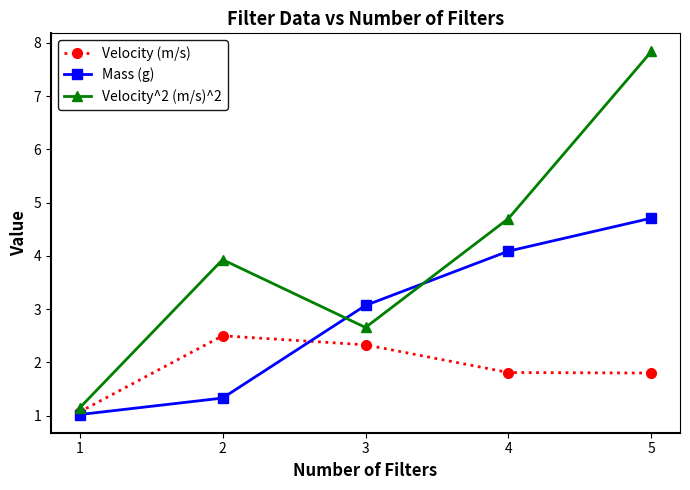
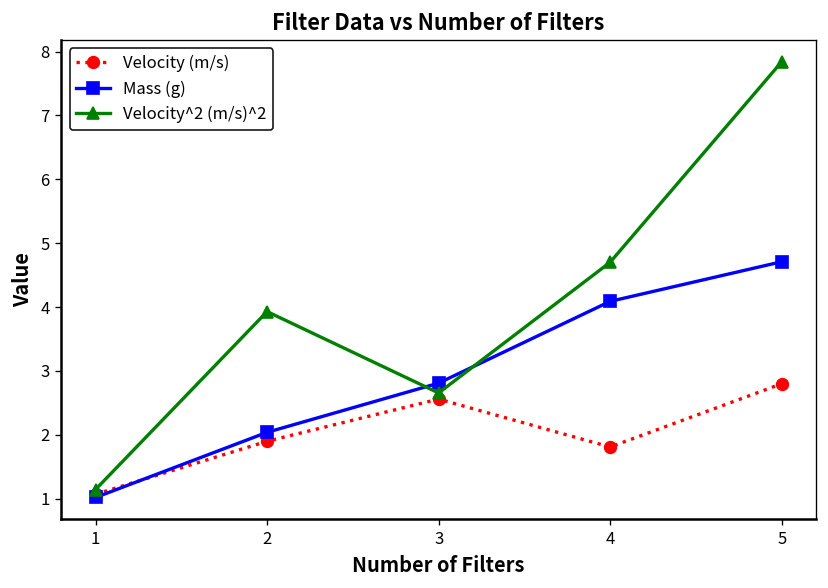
Velocity (m/s), 2: 2.5 -> 1.9
Mass (g), 2: 1.3 -> 2.0
Velocity (m/s), 3: 2.3 -> 2.6
Mass (g), 3: 3.1 -> 2.8
Velocity (m/s), 5: 1.8 -> 2.8
